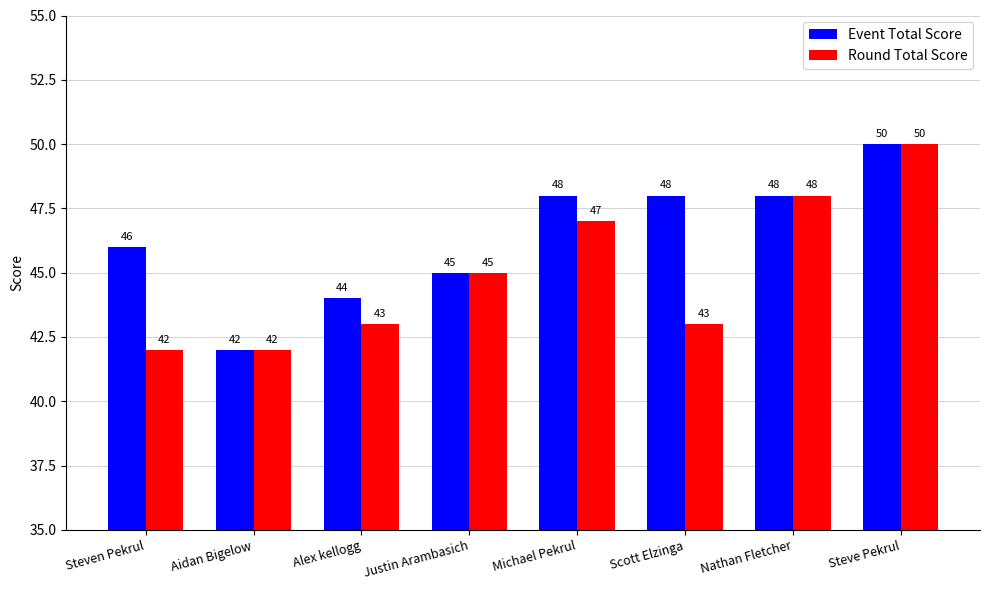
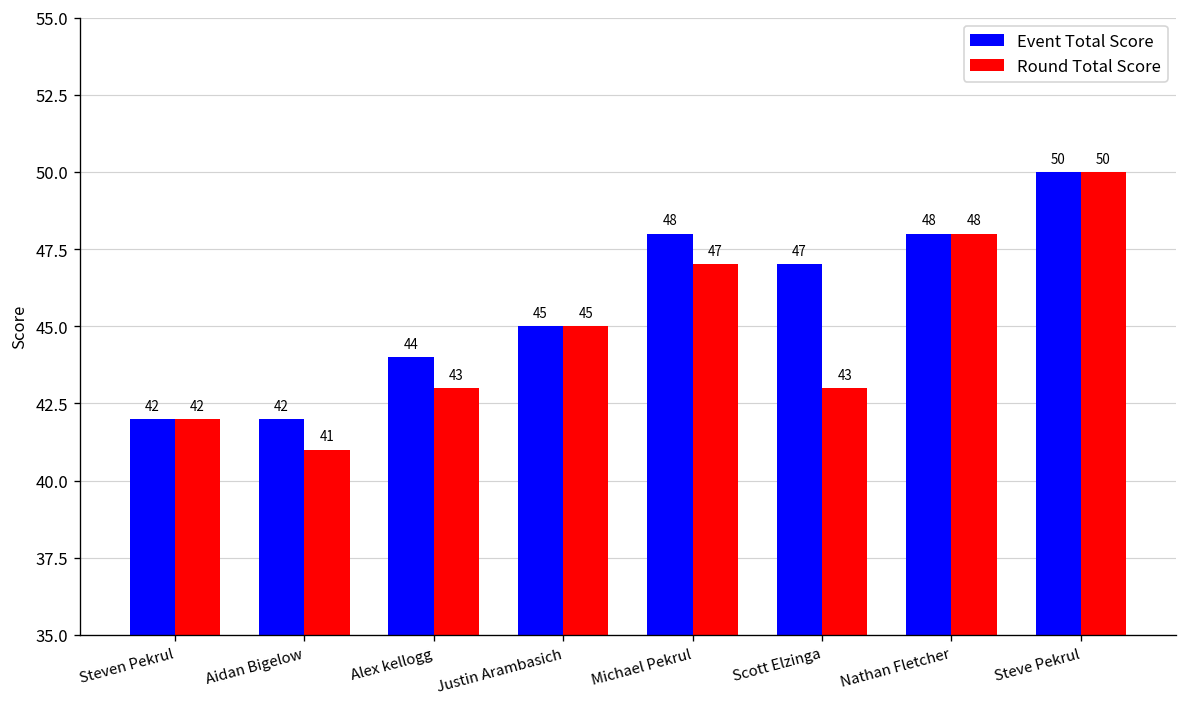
Event Total Score, Steven Pekrul: 46 -> 42
Round Total Score, Aidan Bigelow: 42 -> 41
Event Total Score, Scott Elzinga: 48 -> 47
